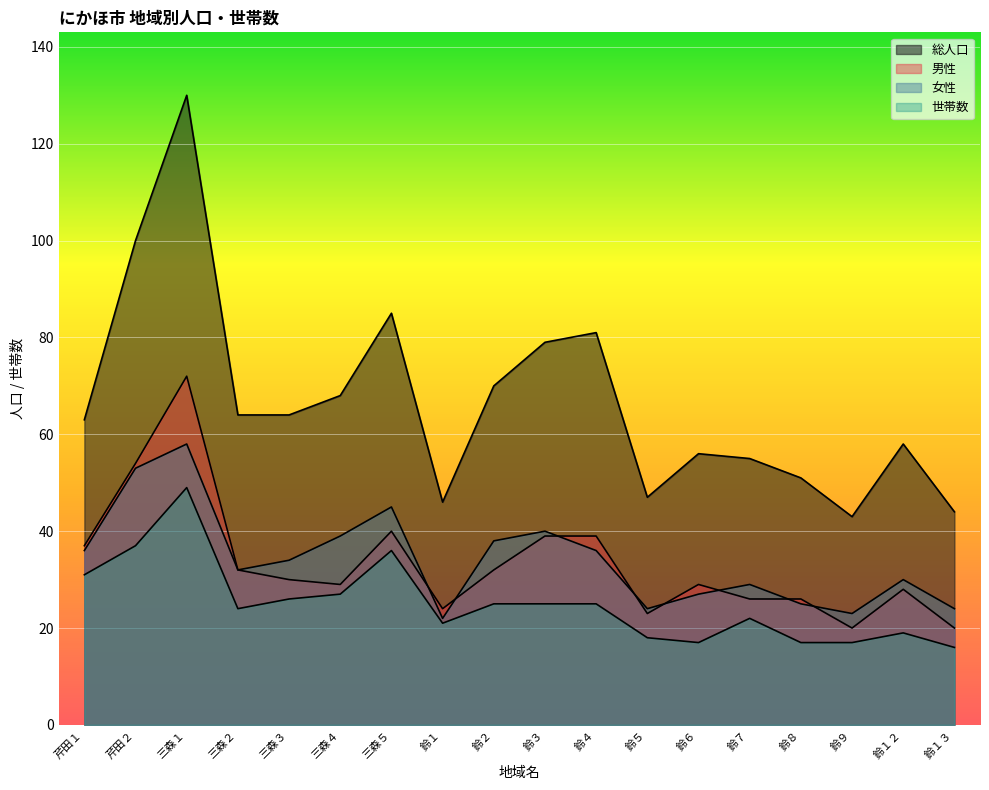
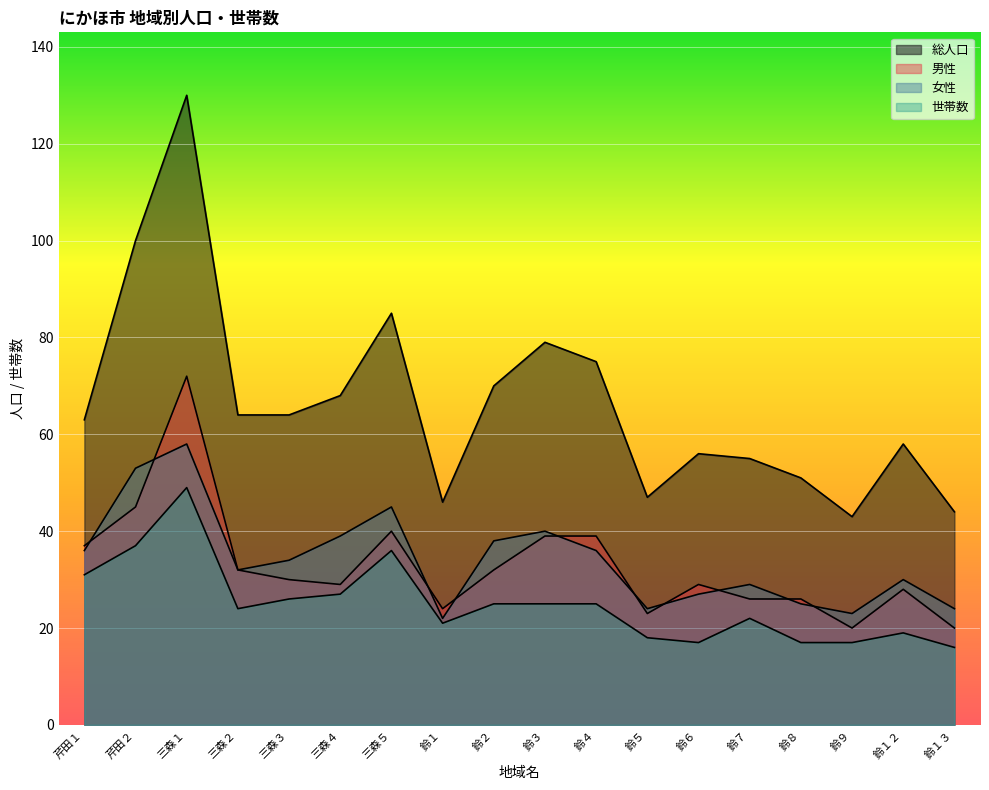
男性, 芹田２: 54 -> 45
総人口, 鈴４: 81 -> 75
